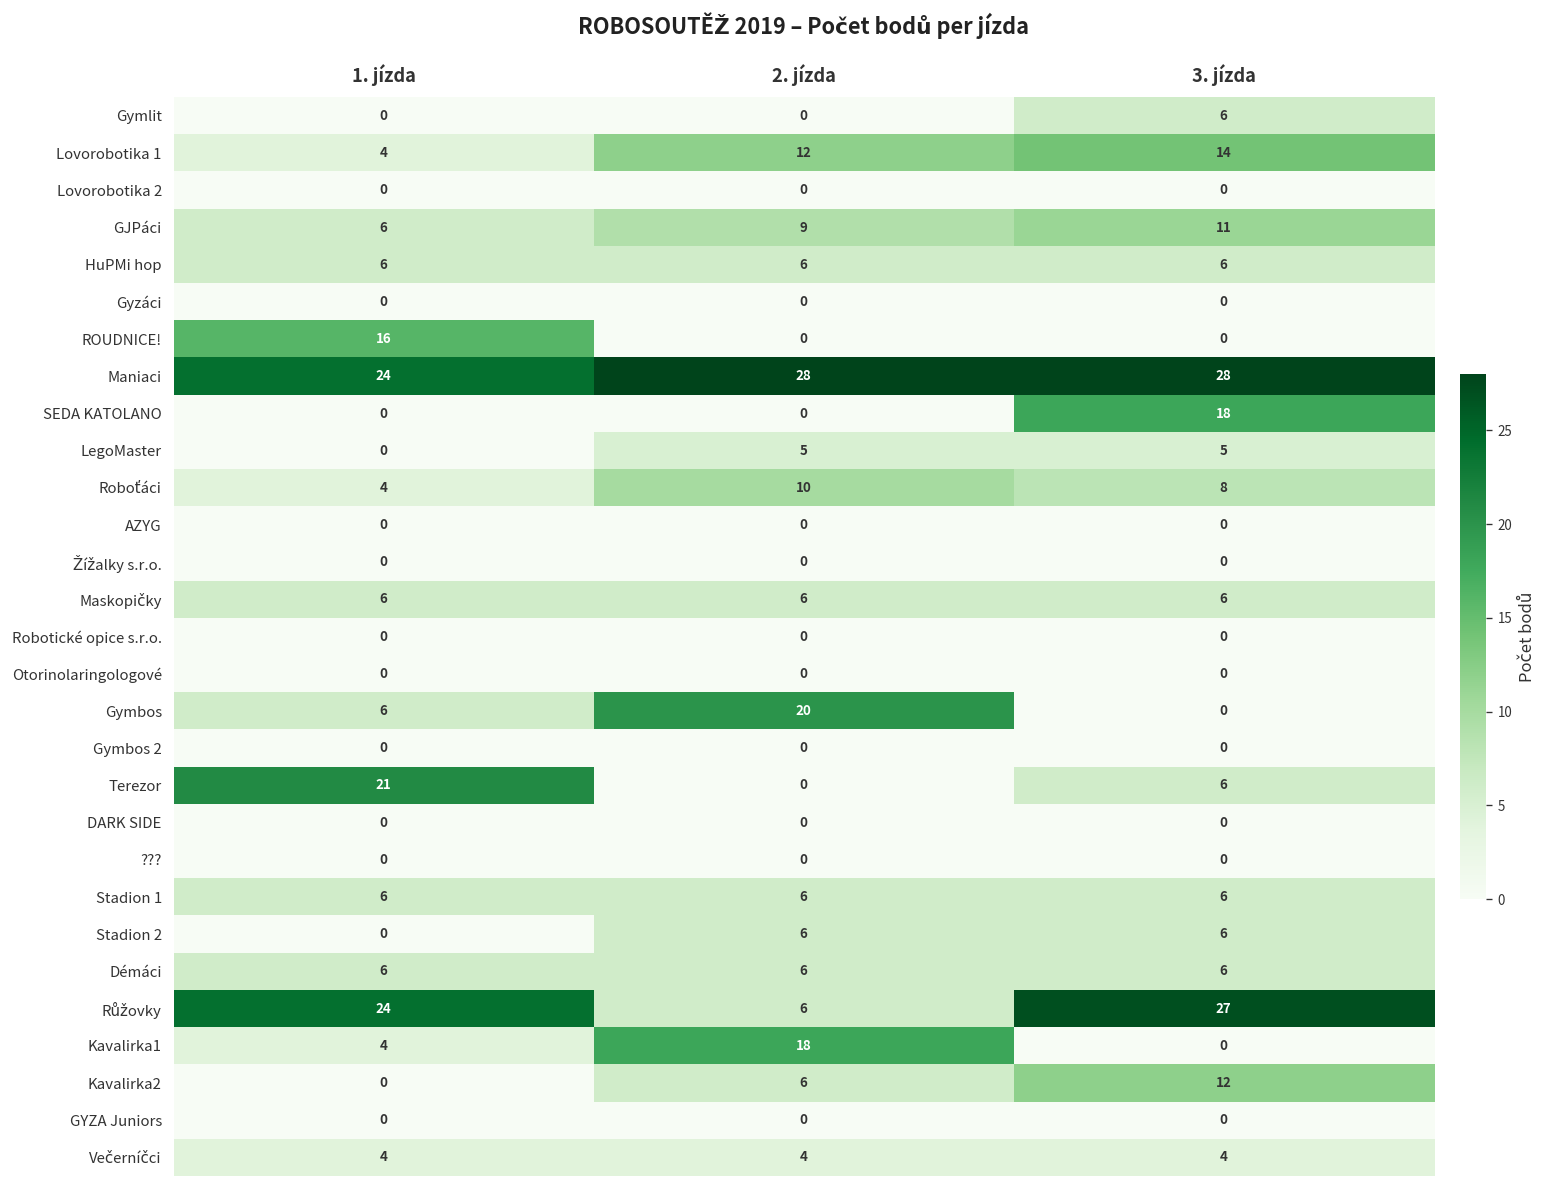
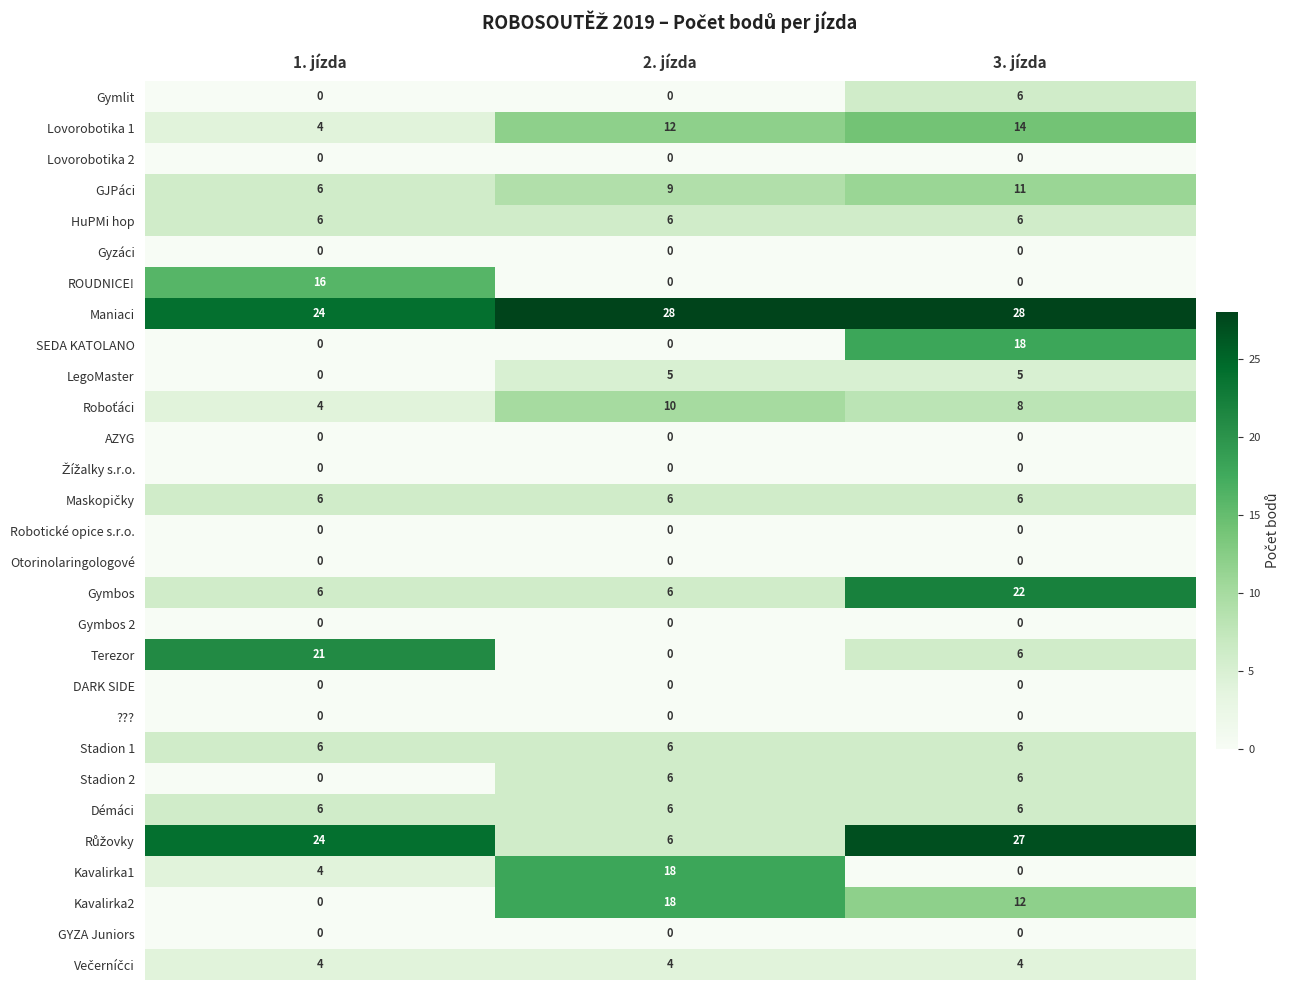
Gymbos, 2. jízda: 20 -> 6
Gymbos, 3. jízda: 0 -> 22
Kavalirka2, 2. jízda: 6 -> 18
